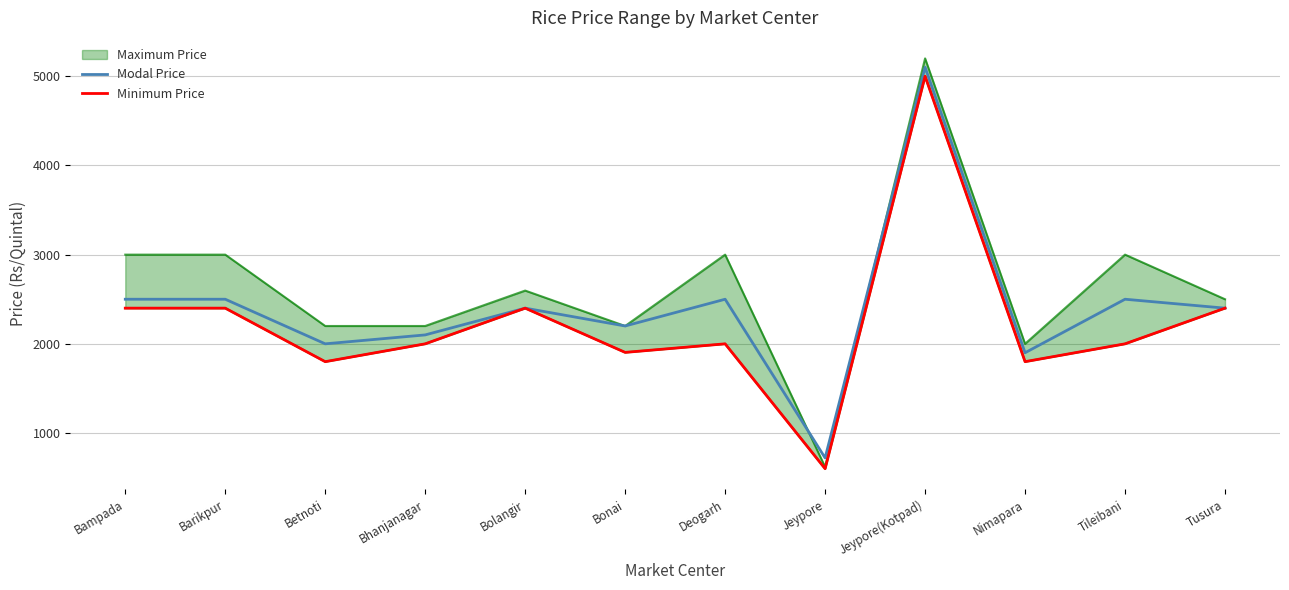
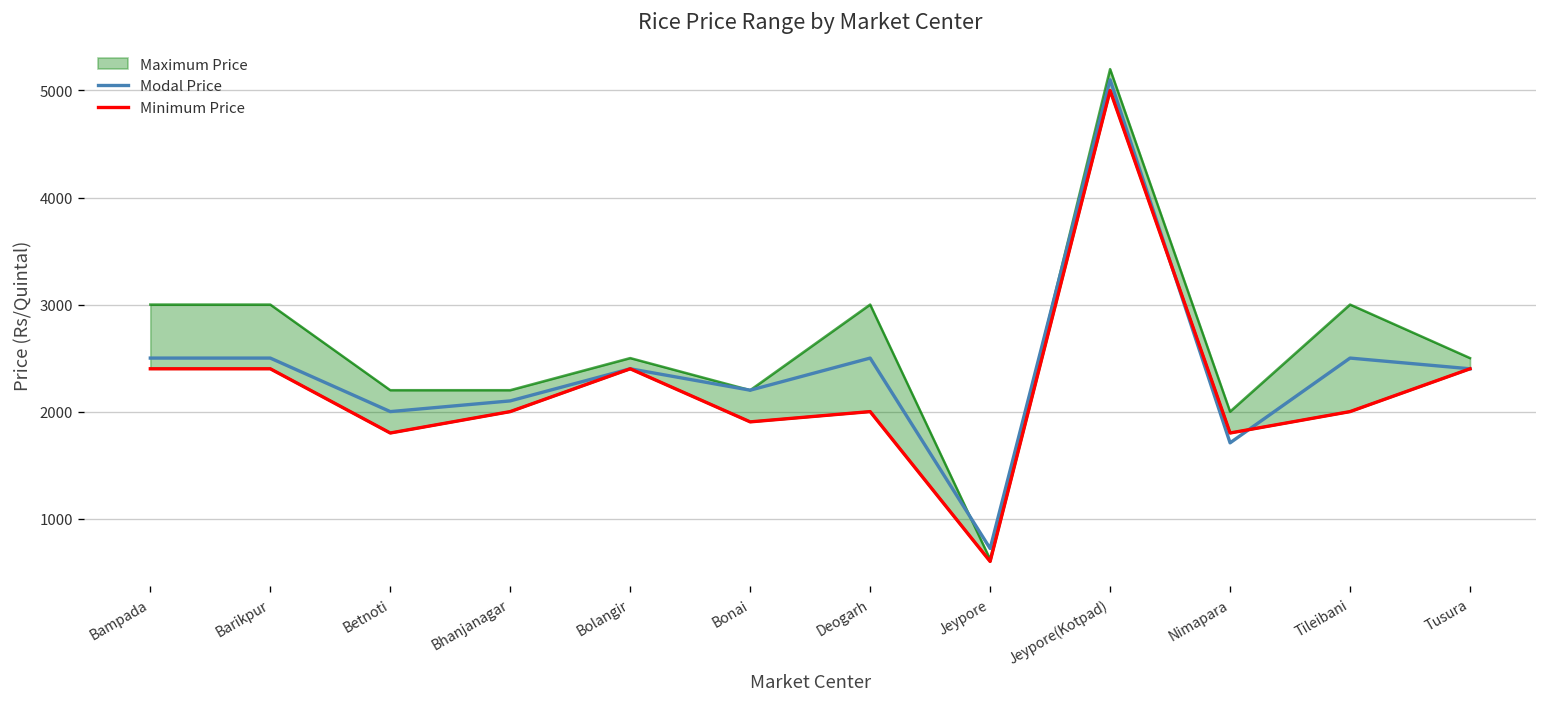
Maximum Price, Bolangir: 2600 -> 2500
Modal Price, Nimapara: 1900 -> 1700
